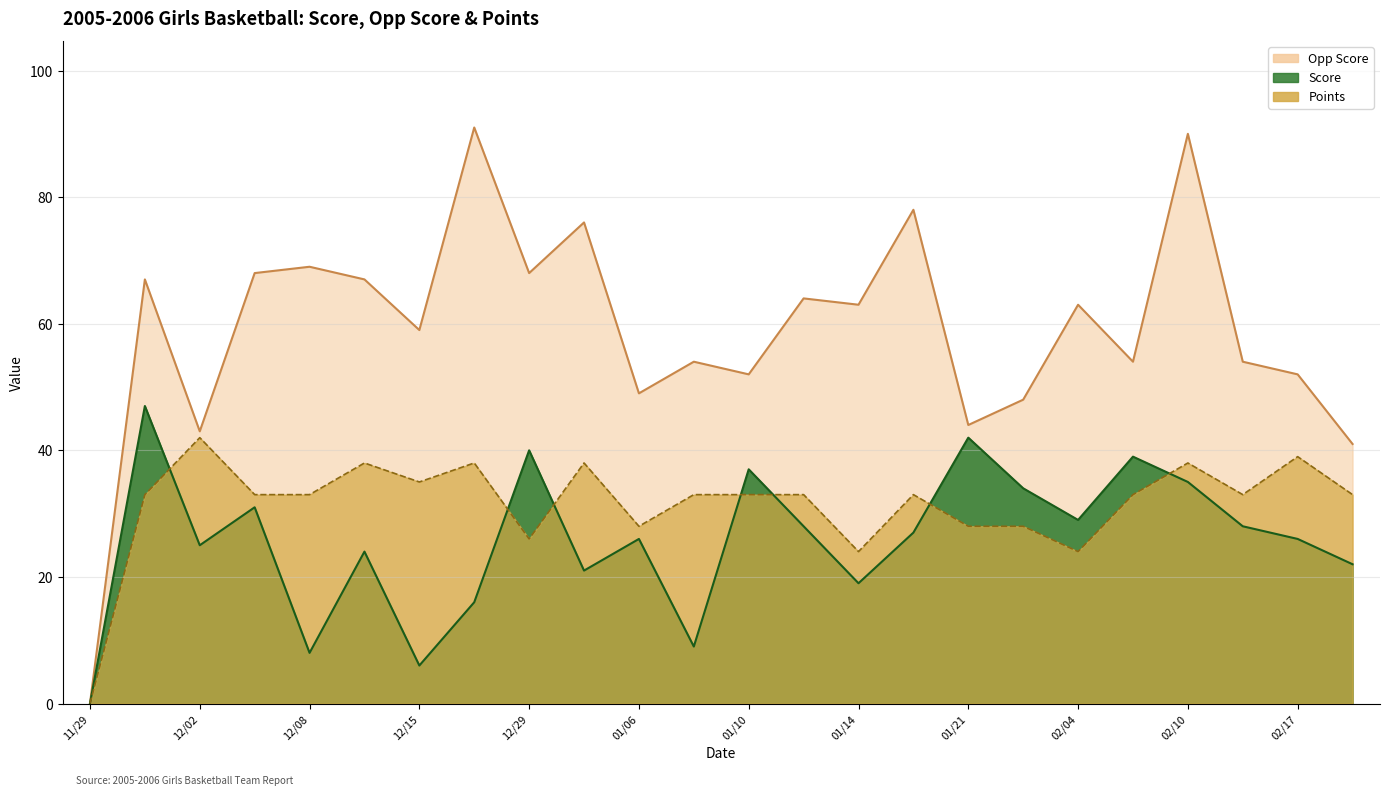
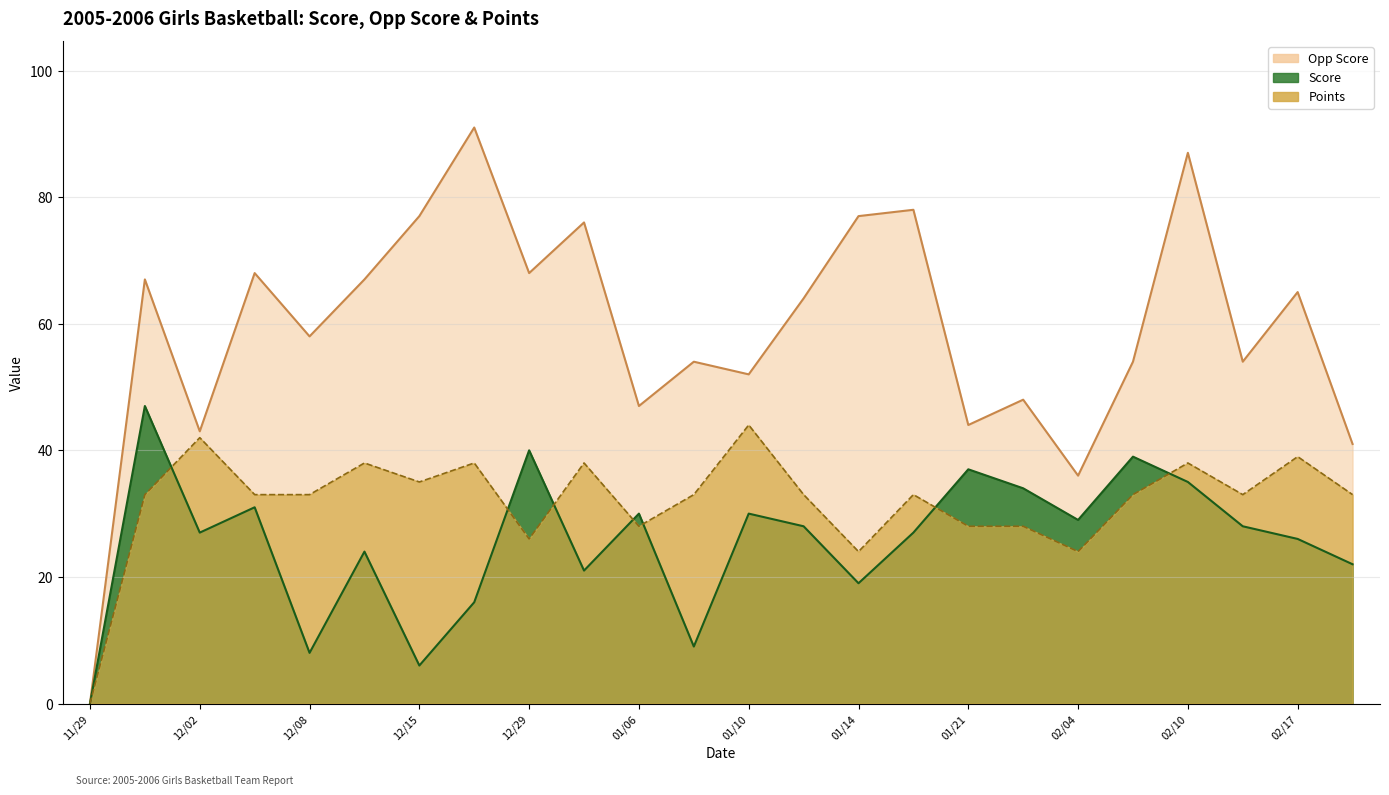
Score, 12/02: 25 -> 27
Opp Score, 12/08: 69 -> 58
Opp Score, 12/15: 59 -> 77
Opp Score, 01/06: 49 -> 47
Score, 01/06: 26 -> 30
Score, 01/10: 37 -> 30
Points, 01/10: 33 -> 44
Opp Score, 01/14: 63 -> 77
Score, 01/21: 42 -> 37
Opp Score, 02/04: 63 -> 36
Opp Score, 02/10: 90 -> 87
Opp Score, 02/17: 52 -> 65
